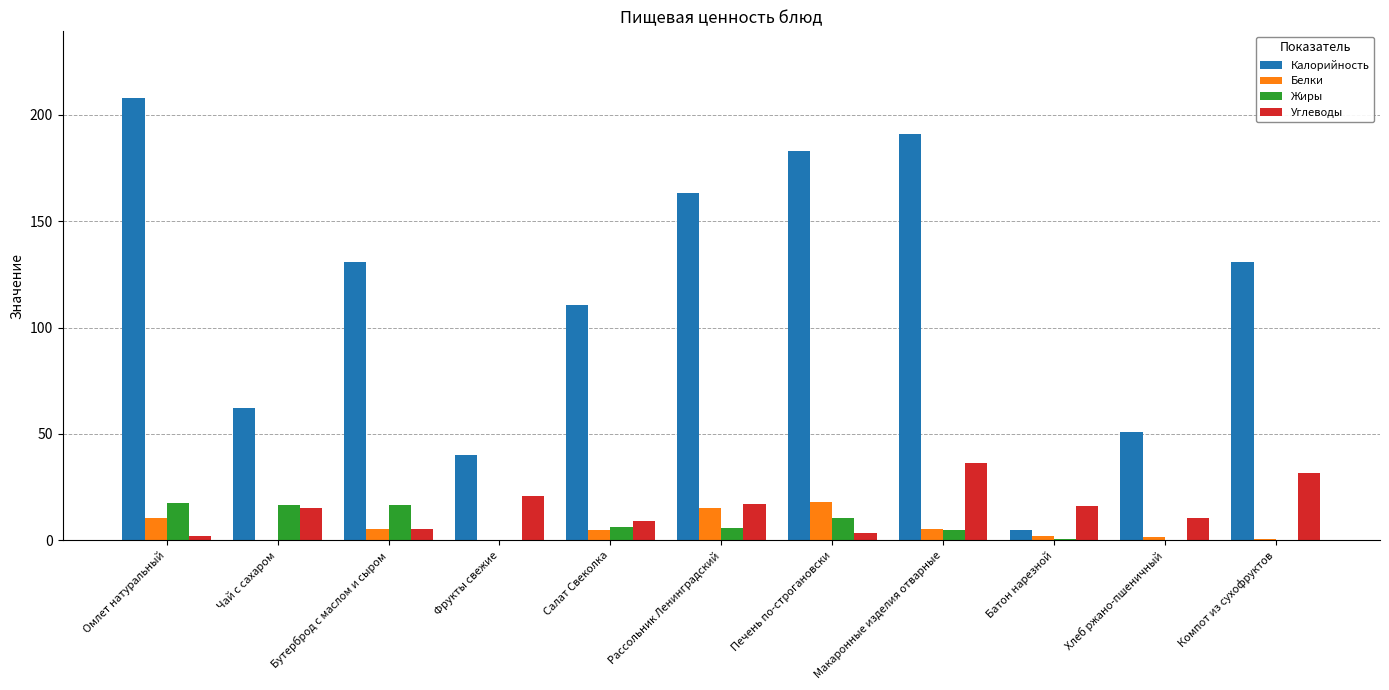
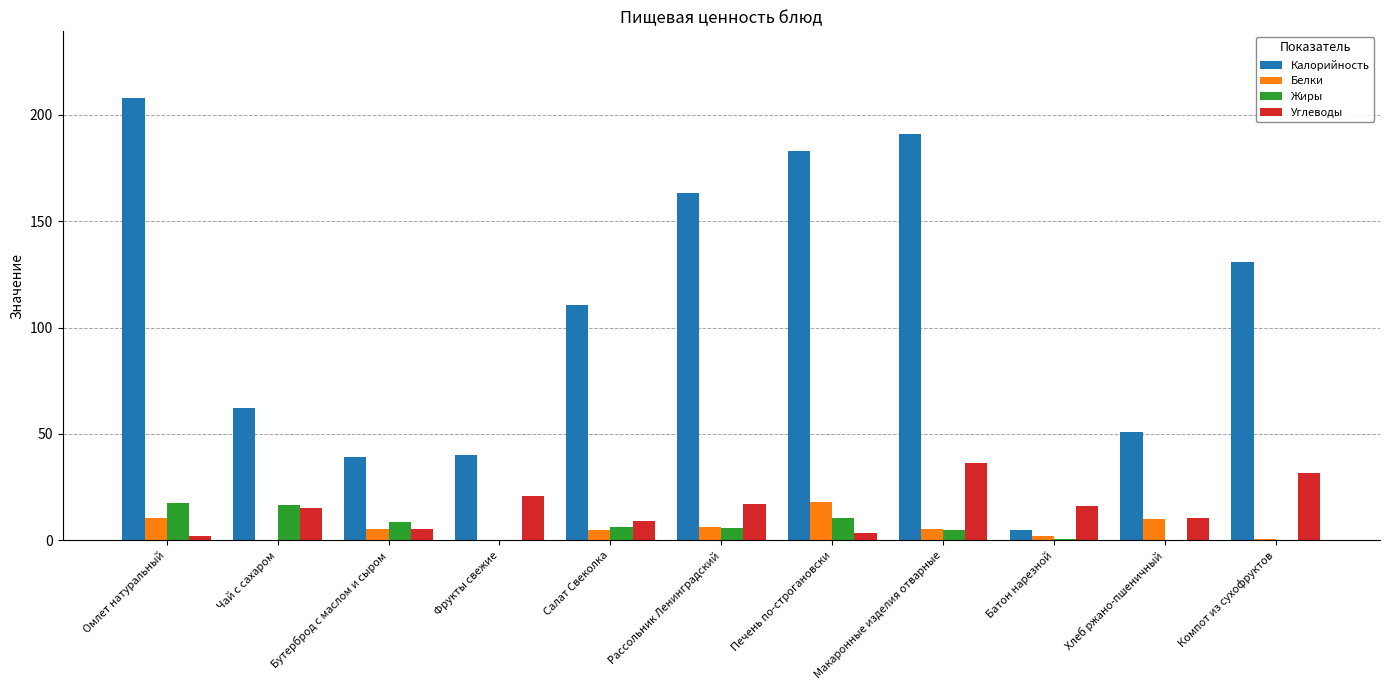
Калорийность, Бутерброд с маслом и сыром: 131 -> 39
Жиры, Бутерброд с маслом и сыром: 17 -> 9
Белки, Рассольник Ленинградский: 15 -> 6
Белки, Хлеб ржано-пшеничный: 2 -> 10
